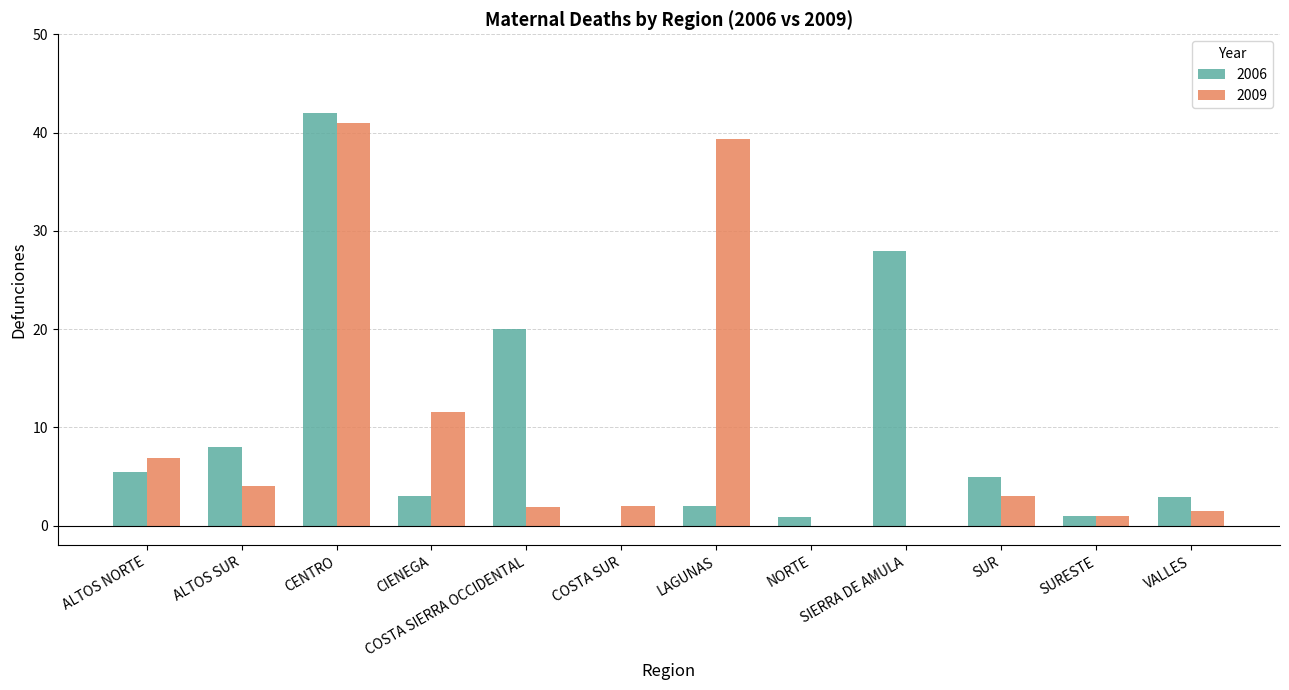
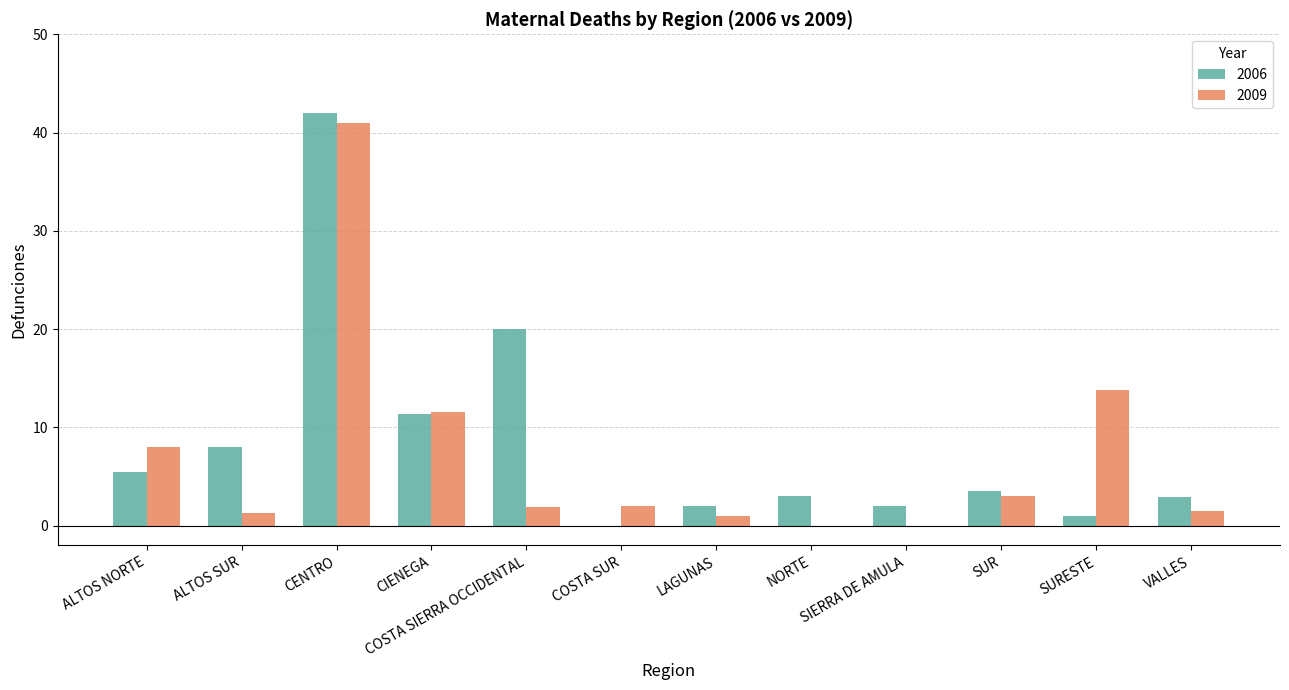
2009, ALTOS NORTE: 7 -> 8
2009, ALTOS SUR: 4 -> 1
2006, CIENEGA: 3 -> 11
2009, LAGUNAS: 39 -> 1
2006, NORTE: 1 -> 3
2006, SIERRA DE AMULA: 28 -> 2
2006, SUR: 5 -> 4
2009, SURESTE: 1 -> 14
